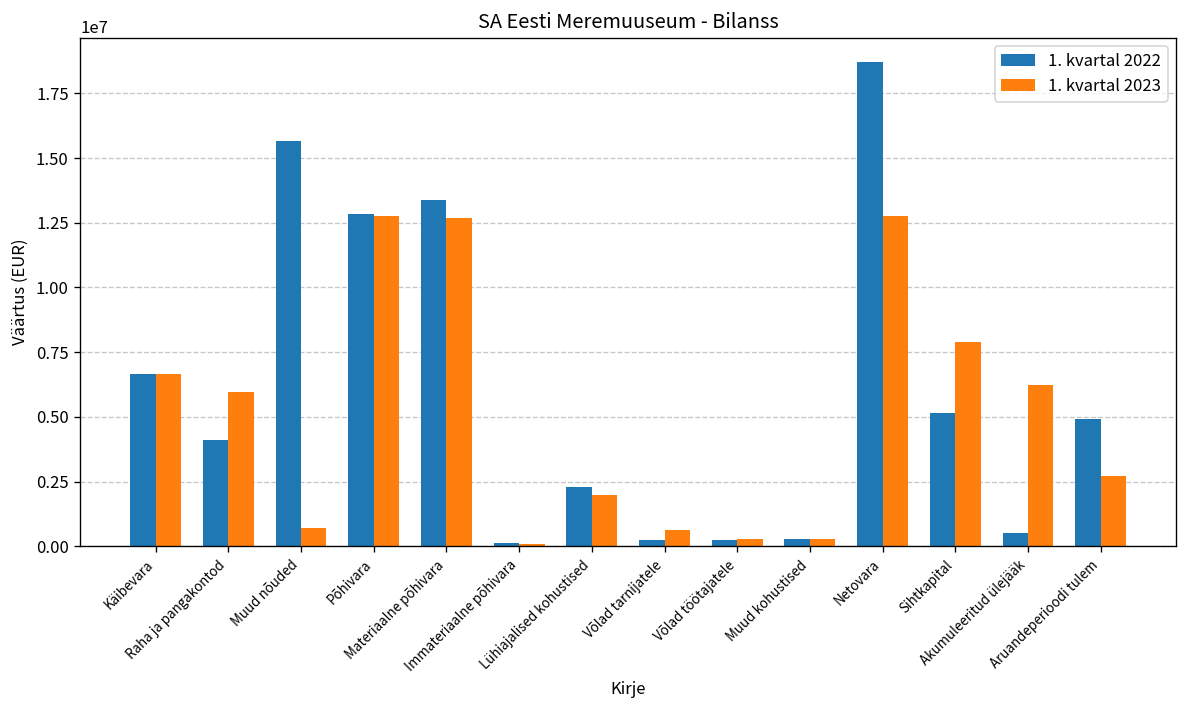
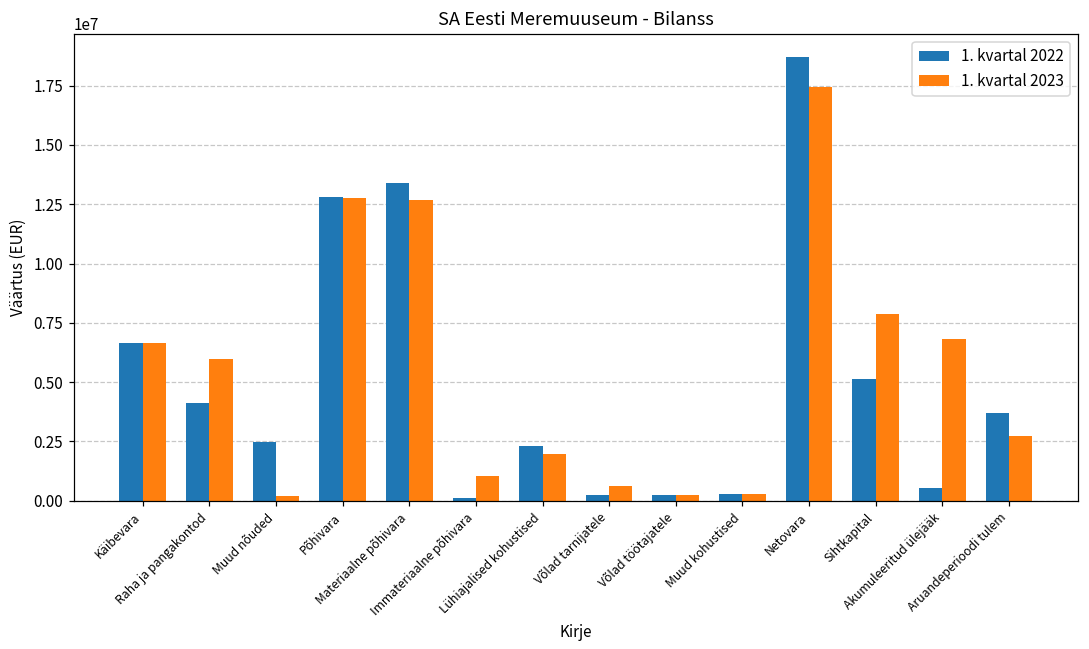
1. kvartal 2022, Muud nõuded: 15700000 -> 2500000
1. kvartal 2023, Muud nõuded: 700000 -> 200000
1. kvartal 2023, Immateriaalne põhivara: 100000 -> 1000000
1. kvartal 2023, Netovara: 12700000 -> 17500000
1. kvartal 2023, Akumuleeritud ülejääk: 6200000 -> 6800000
1. kvartal 2022, Aruandeperioodi tulem: 4900000 -> 3700000
